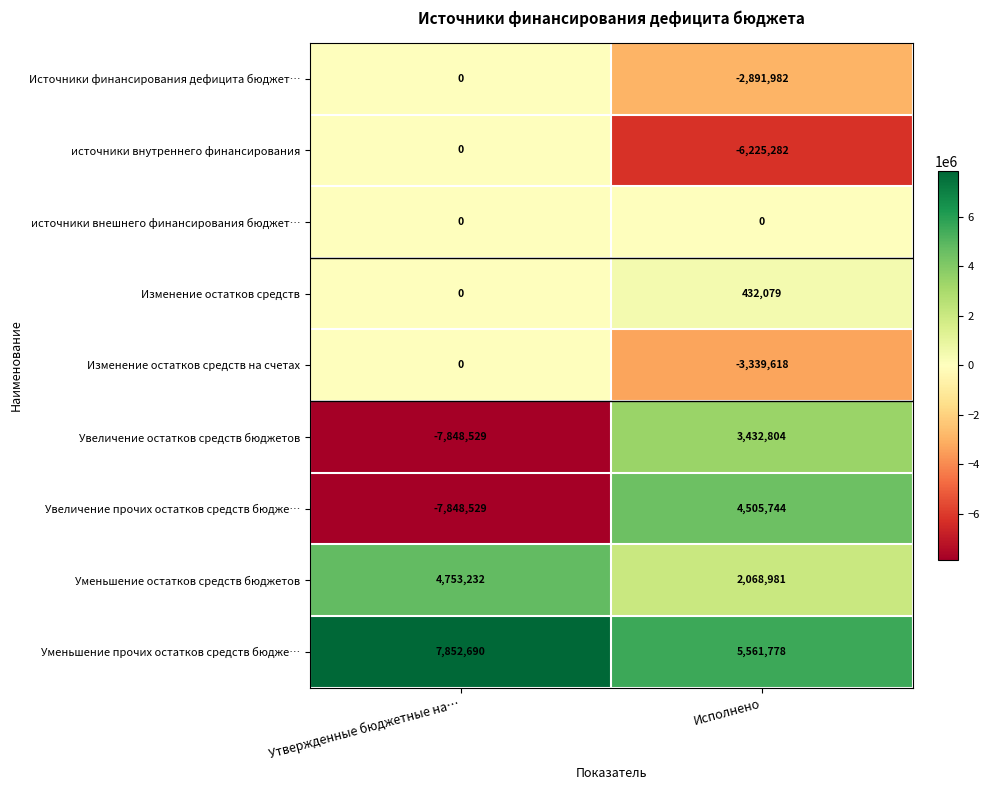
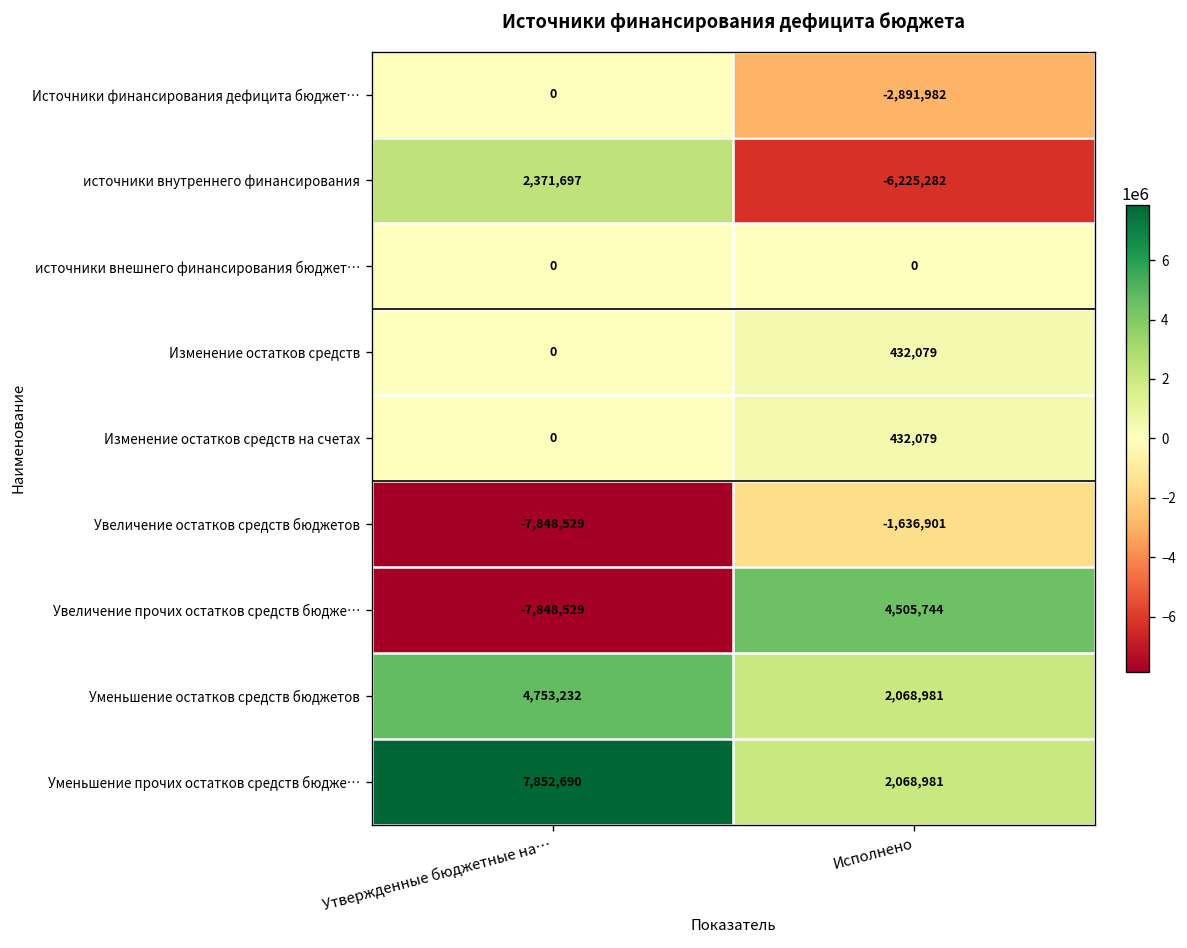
источники внутреннего финансирования, Утвержденные бюджетные на…: 0 -> 2,371,697
Изменение остатков средств на счетах, Исполнено: -3,339,618 -> 432,079
Увеличение остатков средств бюджетов, Исполнено: 3,432,804 -> -1,636,901
Уменьшение прочих остатков средств бюдже…, Исполнено: 5,561,778 -> 2,068,981
